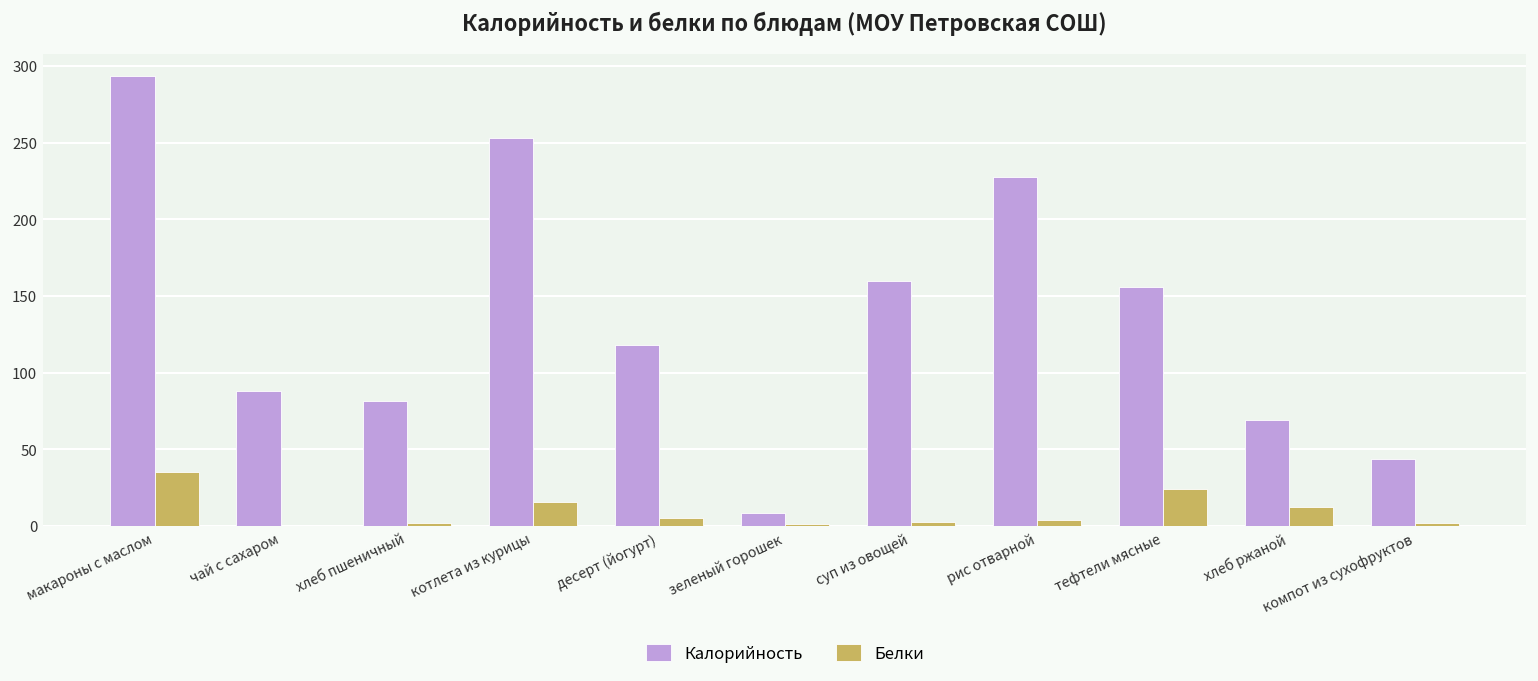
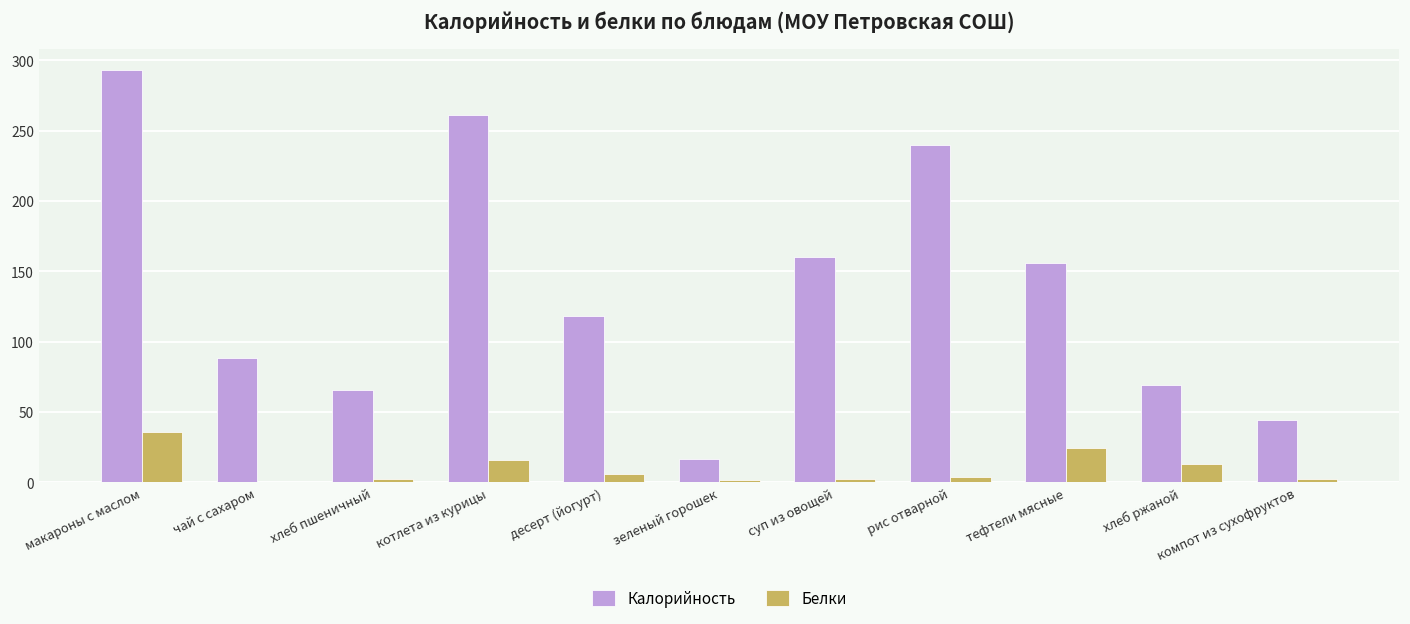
Калорийность, хлеб пшеничный: 82 -> 66
Калорийность, котлета из курицы: 253 -> 261
Калорийность, зеленый горошек: 8 -> 16
Калорийность, рис отварной: 228 -> 240
